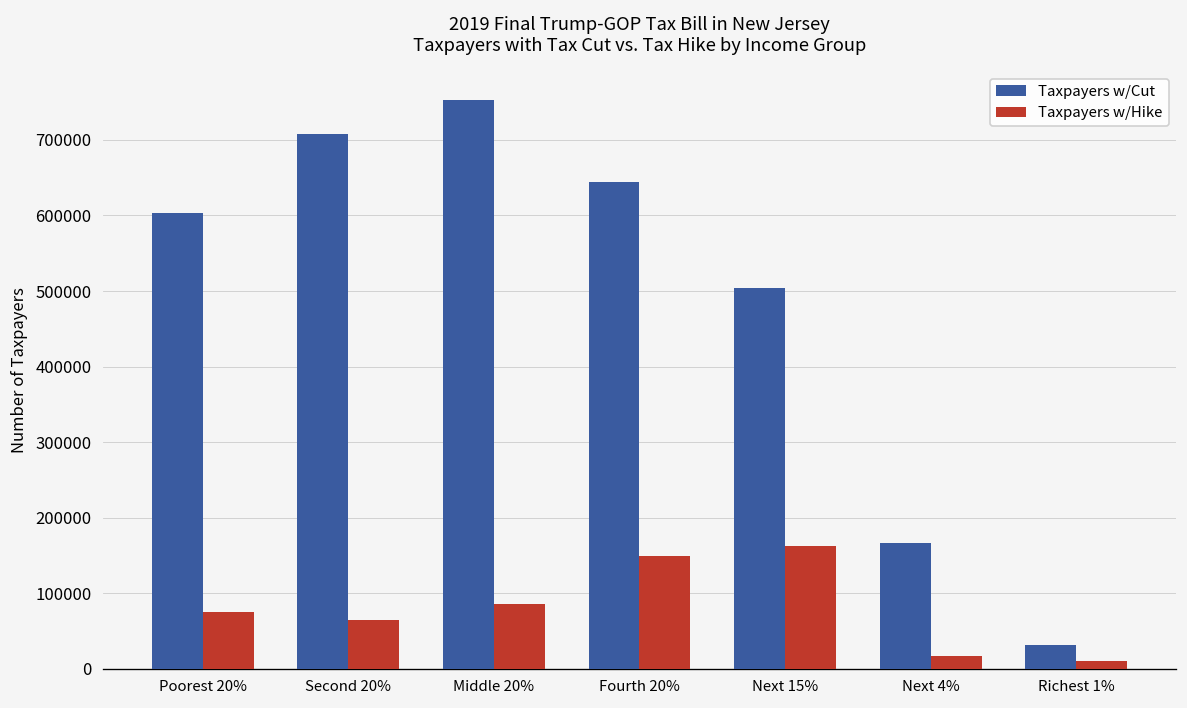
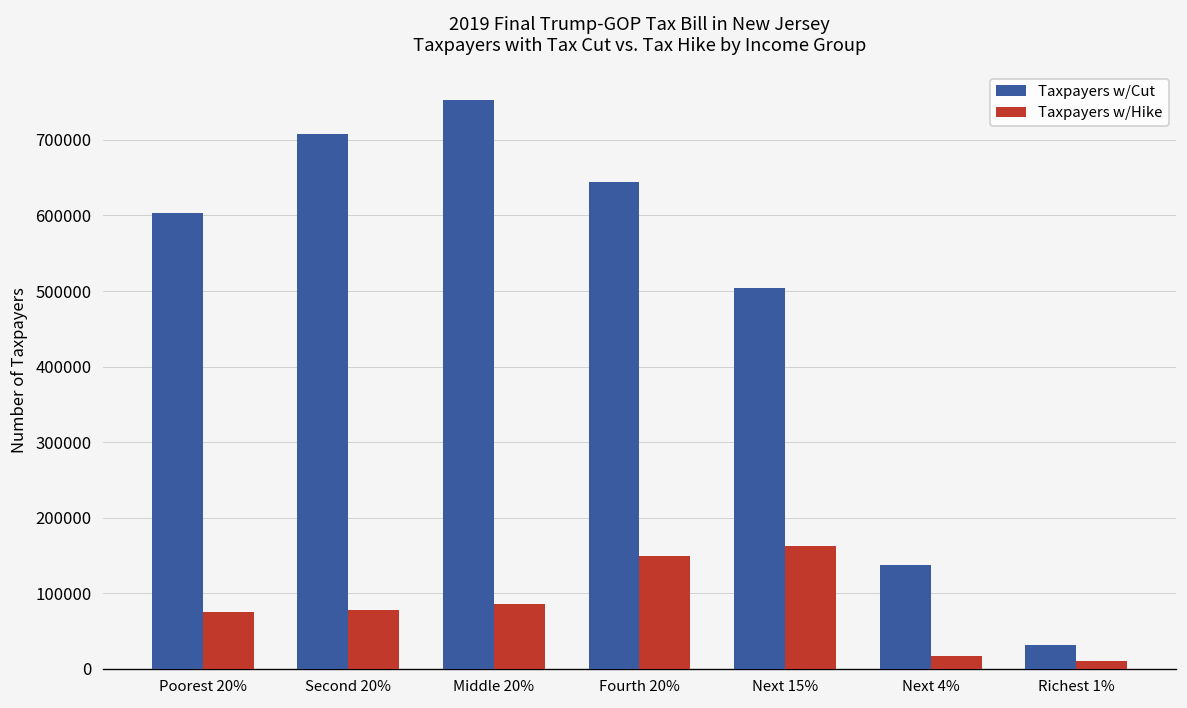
Taxpayers w/Hike, Second 20%: 60000 -> 80000
Taxpayers w/Cut, Next 4%: 170000 -> 140000
